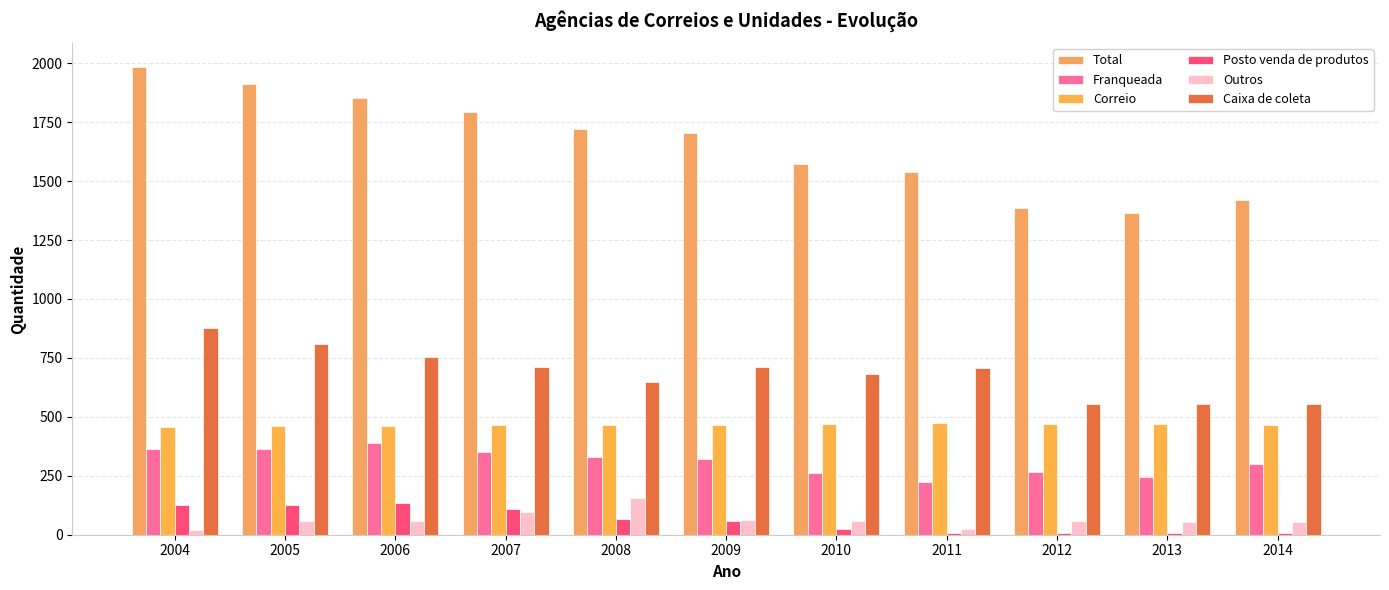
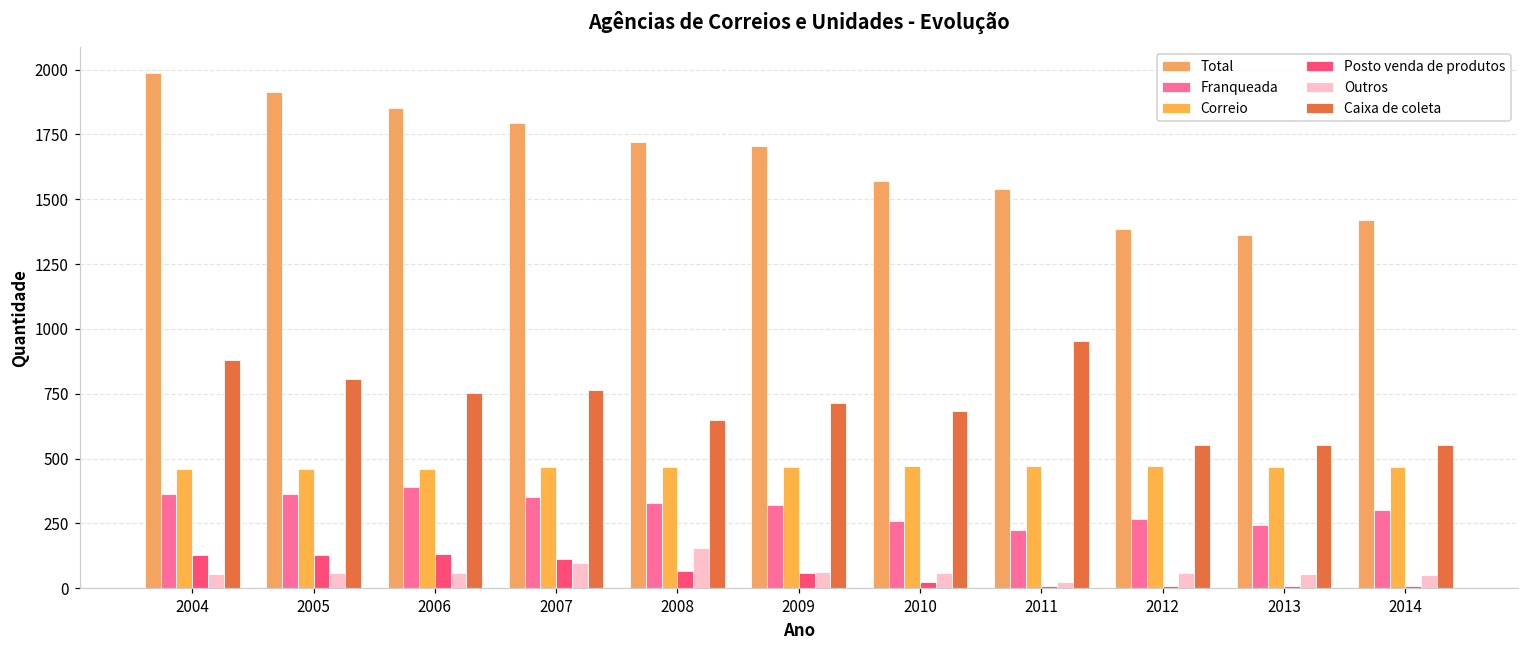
Outros, 2004: 20 -> 60
Caixa de coleta, 2007: 710 -> 770
Caixa de coleta, 2011: 710 -> 950
